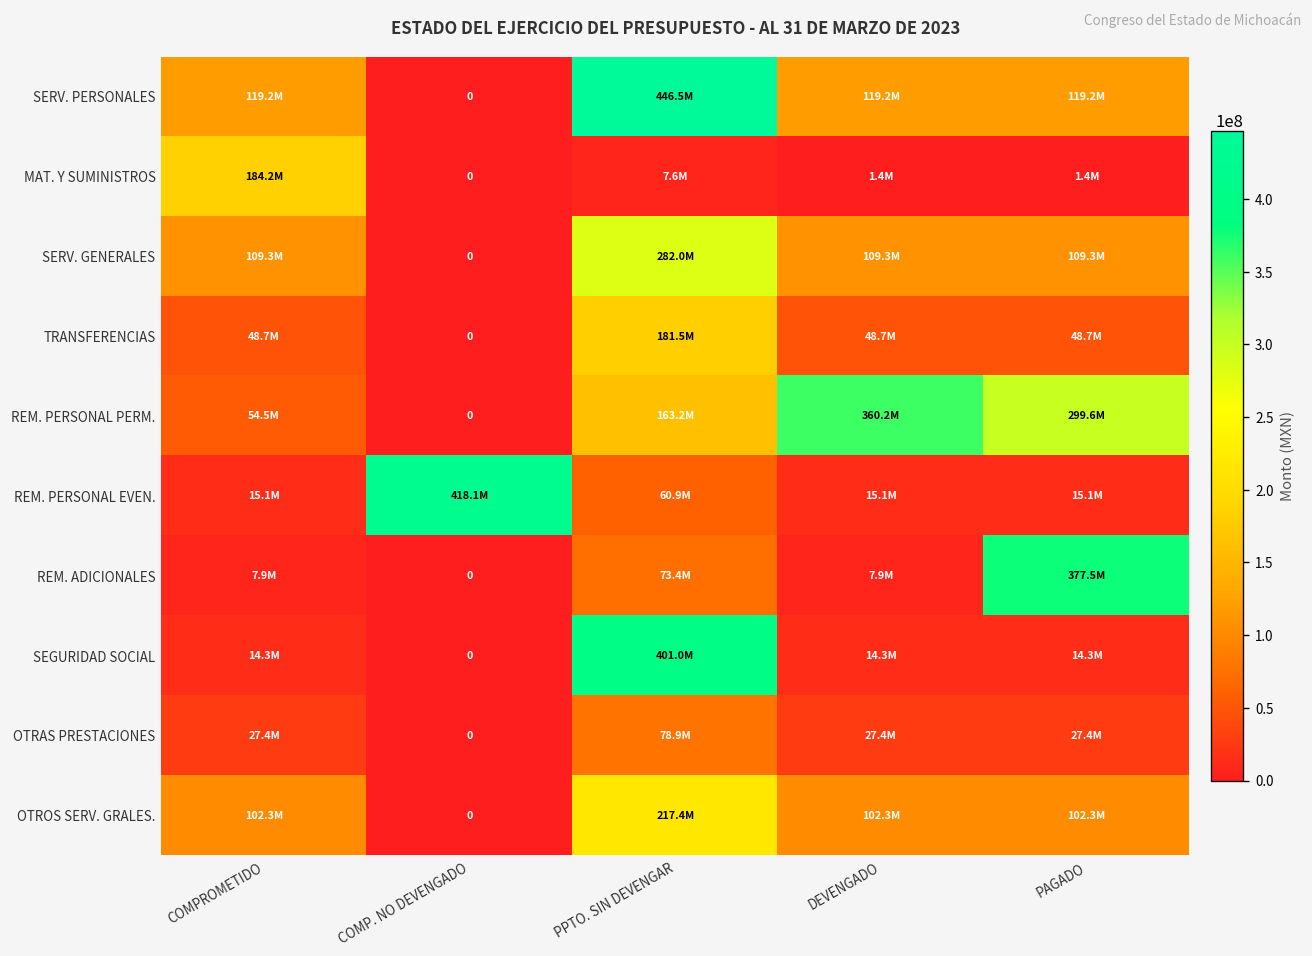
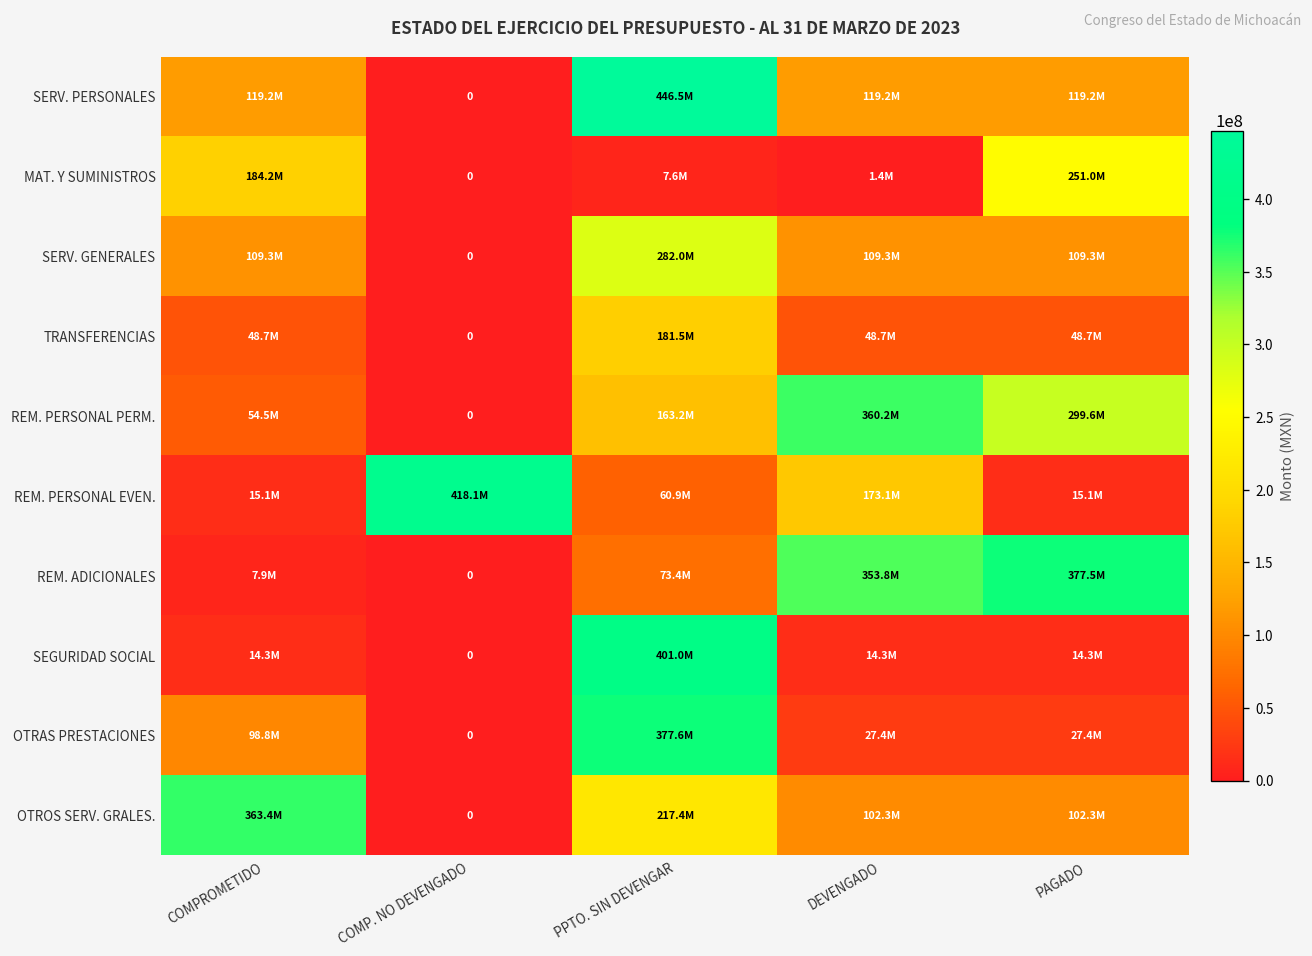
MAT. Y SUMINISTROS, PAGADO: 1.4M -> 251.0M
REM. PERSONAL EVEN., DEVENGADO: 15.1M -> 173.1M
REM. ADICIONALES, DEVENGADO: 7.9M -> 353.8M
OTRAS PRESTACIONES, COMPROMETIDO: 27.4M -> 98.8M
OTRAS PRESTACIONES, PPTO. SIN DEVENGAR: 78.9M -> 377.6M
OTROS SERV. GRALES., COMPROMETIDO: 102.3M -> 363.4M
